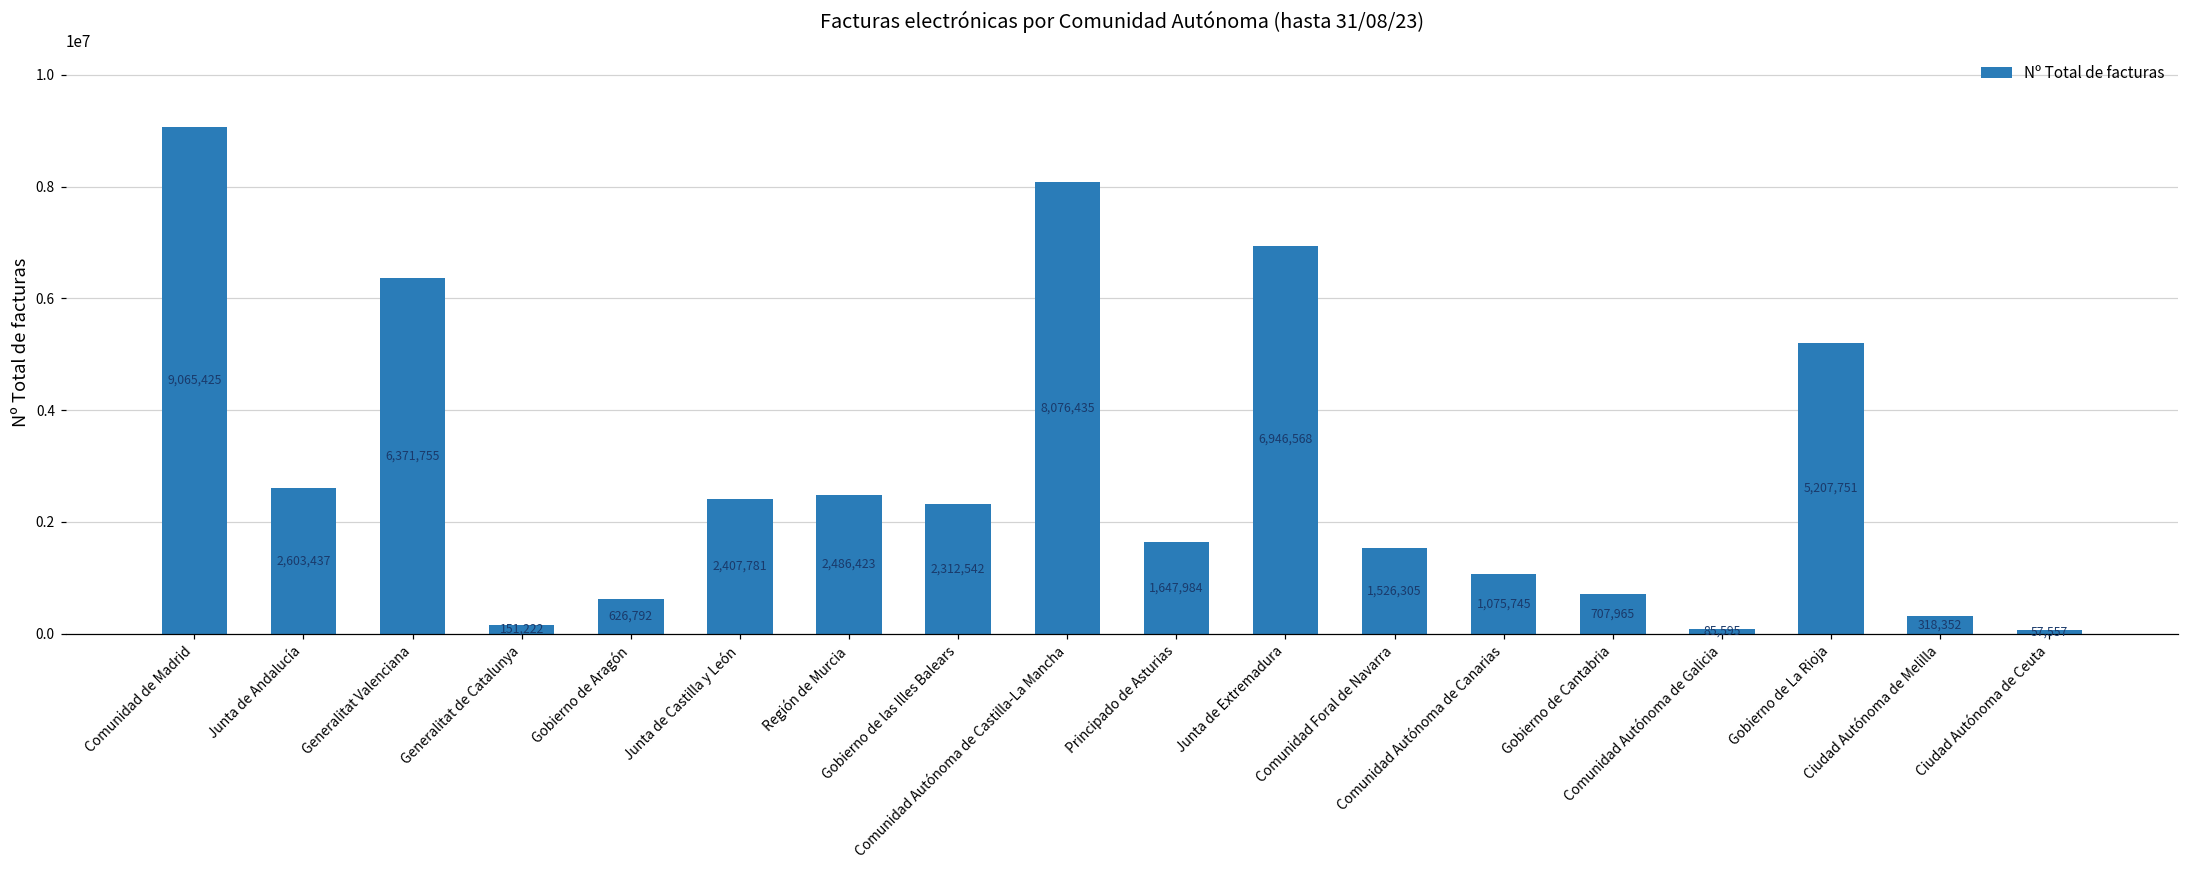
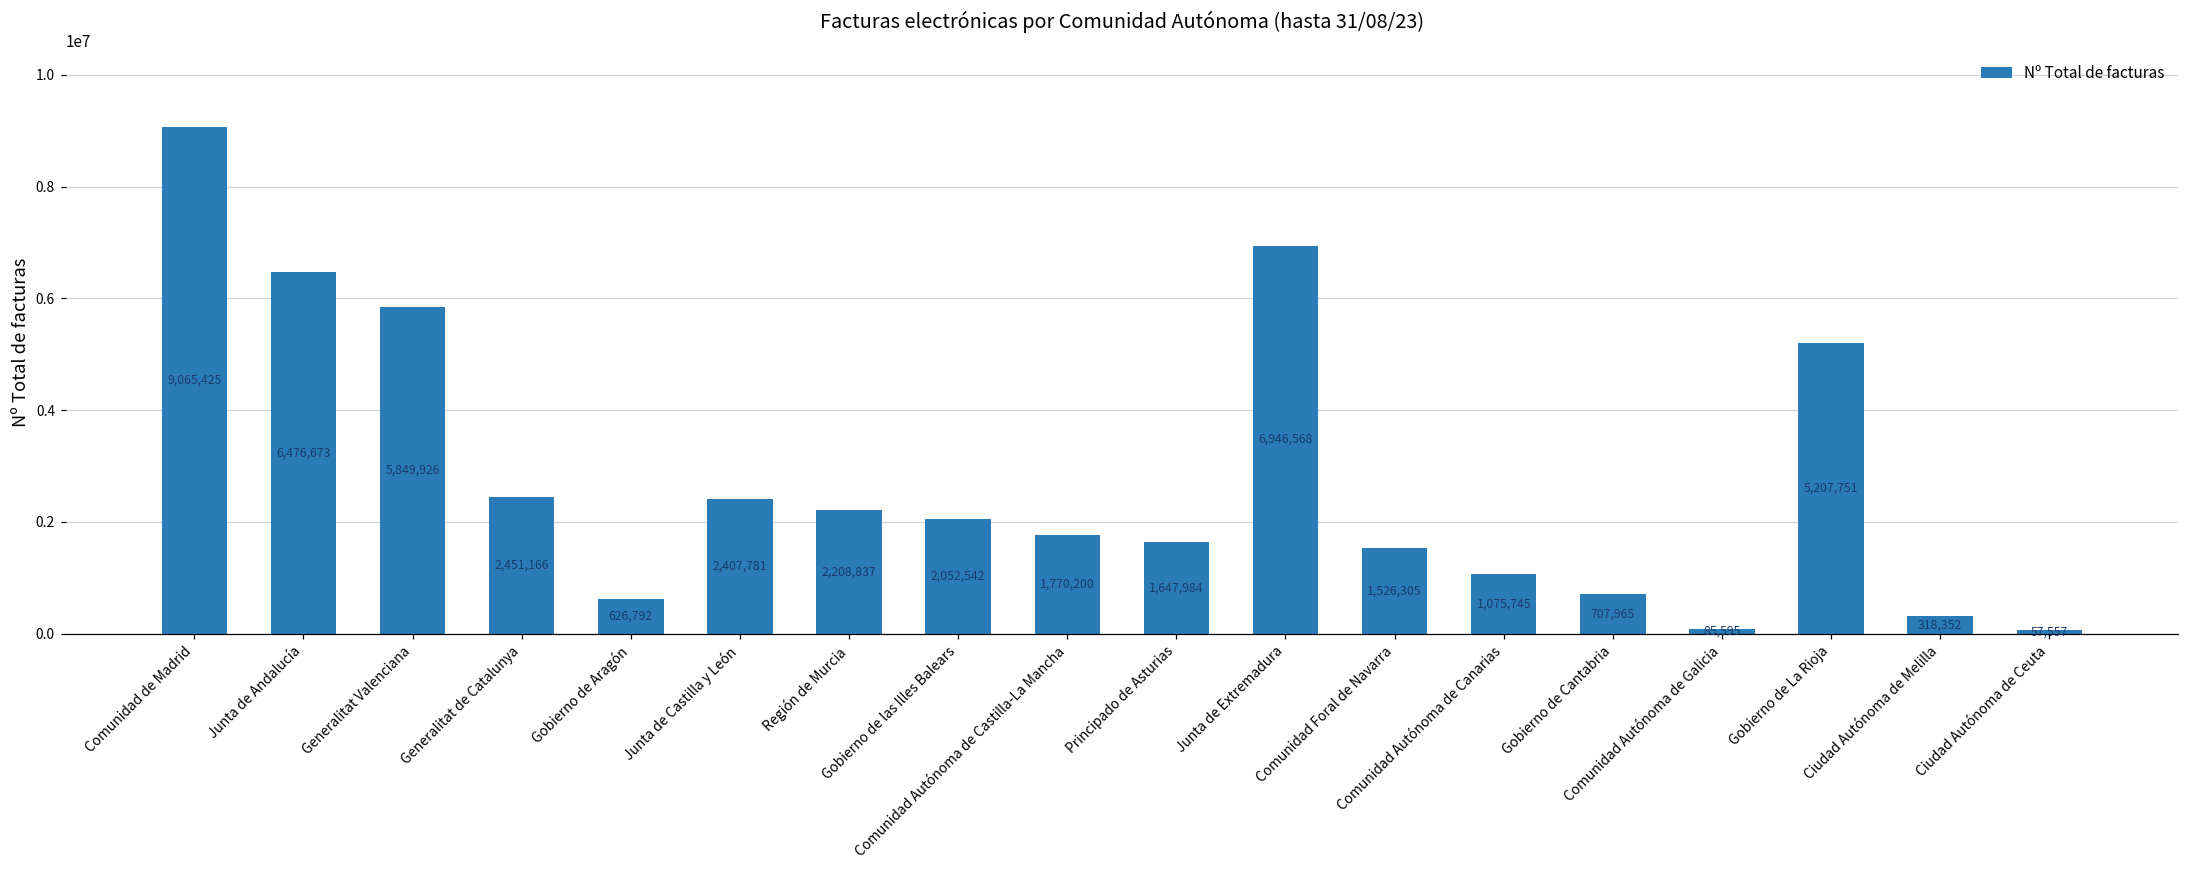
Junta de Andalucía: 2,603,437 -> 6,476,673
Generalitat Valenciana: 6,371,755 -> 5,849,926
Generalitat de Catalunya: 151,222 -> 2,451,166
Región de Murcia: 2,486,423 -> 2,208,837
Gobierno de las Illes Balears: 2,312,542 -> 2,052,542
Comunidad Autónoma de Castilla-La Mancha: 8,076,435 -> 1,770,200
